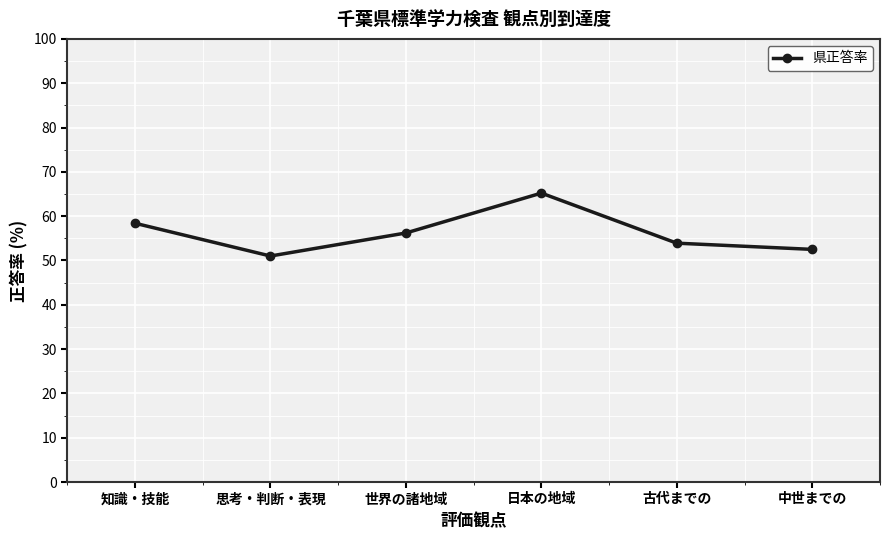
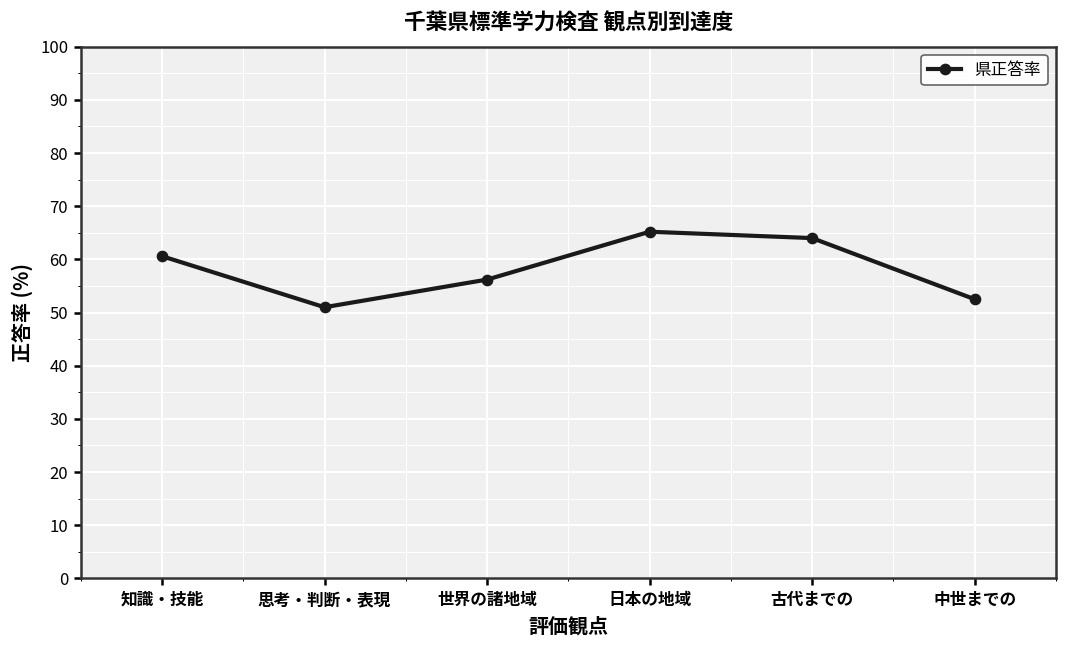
知識・技能: 58 -> 61
古代までの: 54 -> 64
